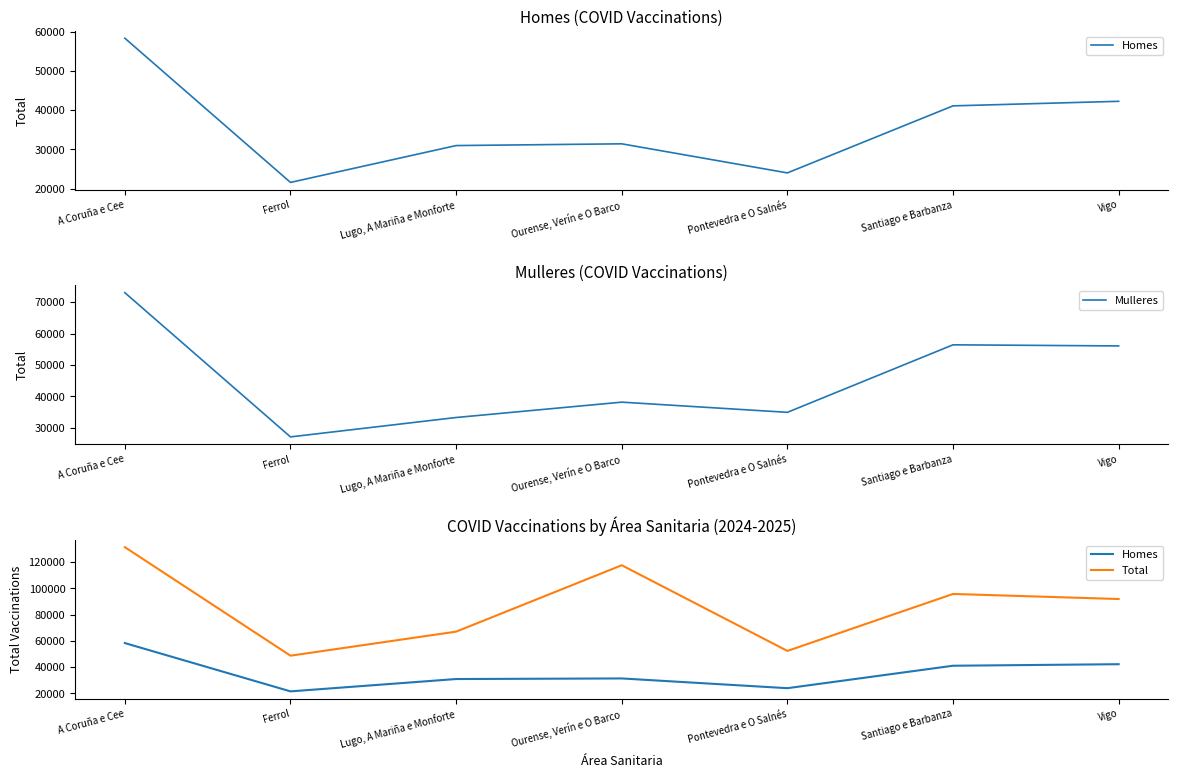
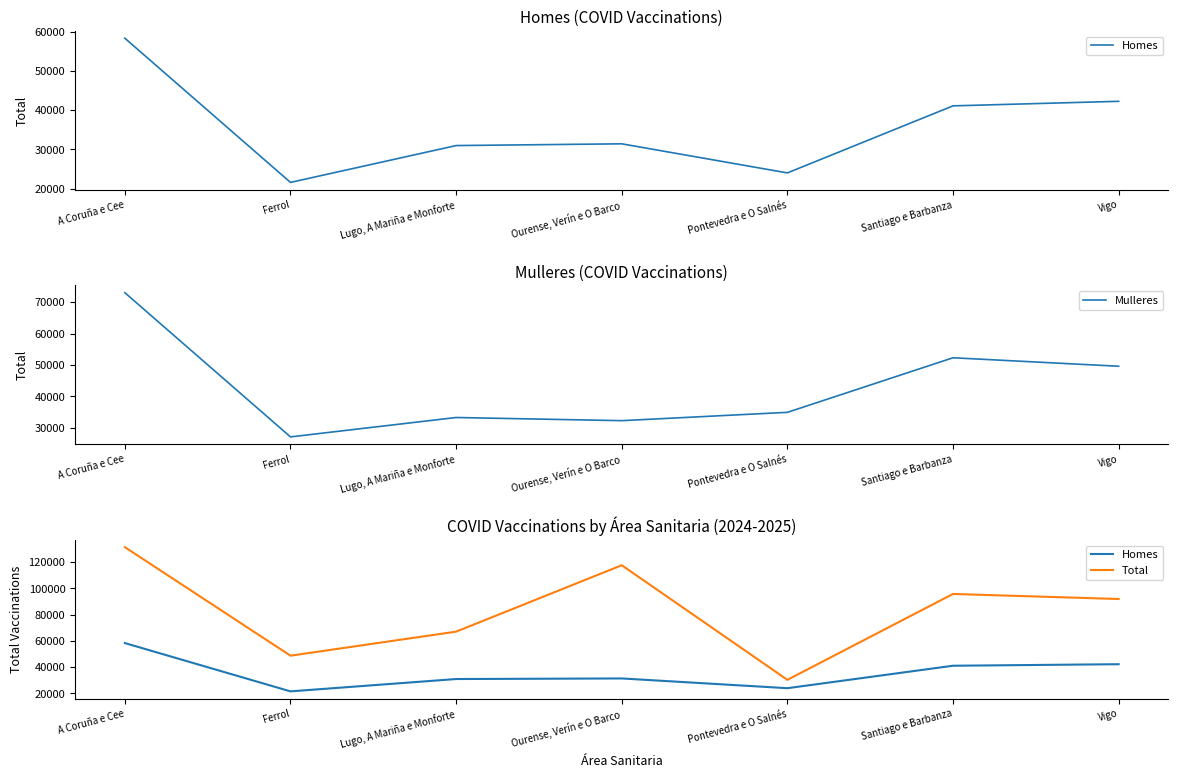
Mulleres (COVID Vaccinations), Ourense, Verín e O Barco: 38000 -> 32000
Mulleres (COVID Vaccinations), Santiago e Barbanza: 56000 -> 52000
Mulleres (COVID Vaccinations), Vigo: 56000 -> 50000
COVID Vaccinations by Área Sanitaria (2024-2025), Total, Pontevedra e O Salnés: 52000 -> 30000
